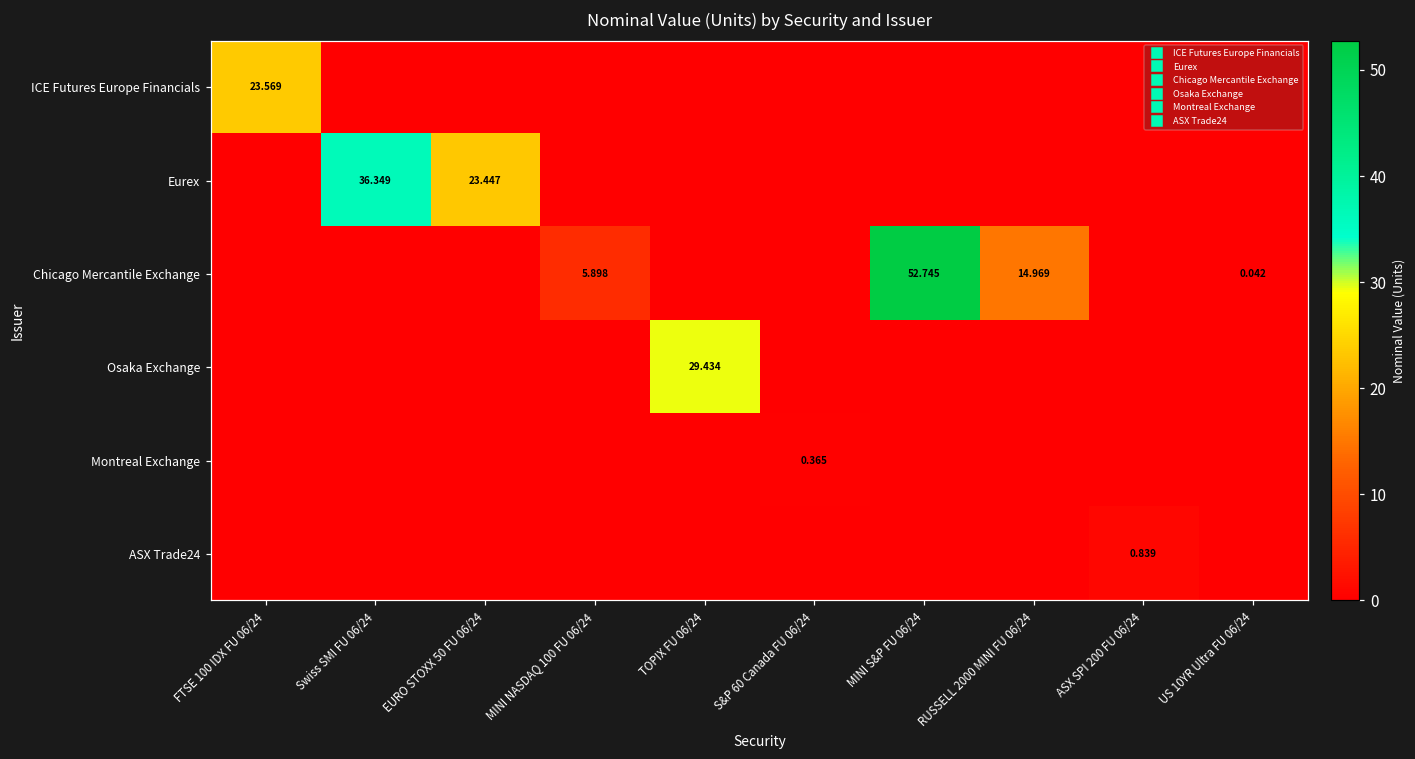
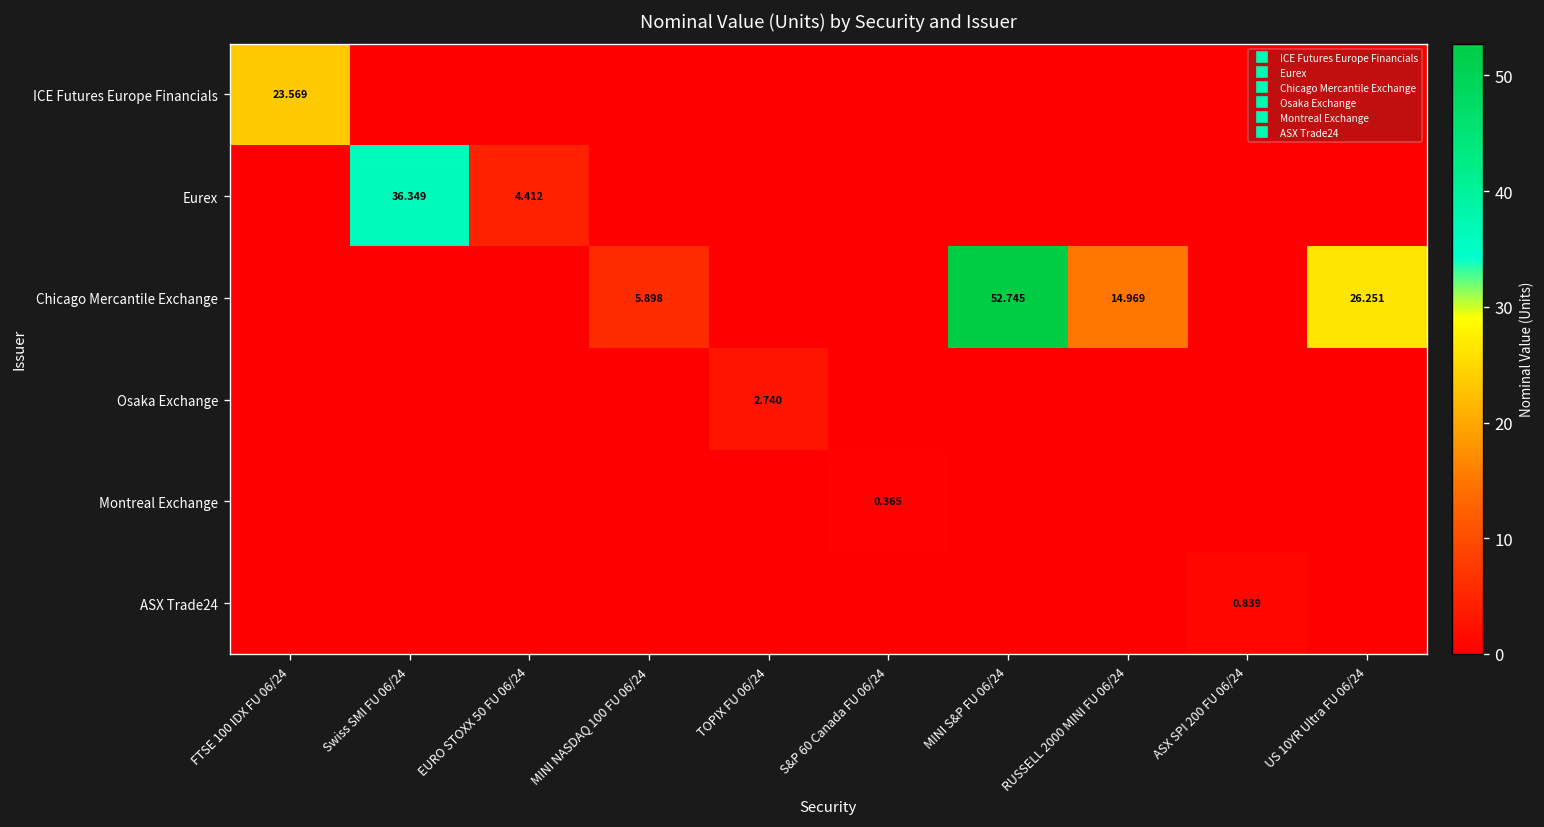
Eurex, EURO STOXX 50 FU 06/24: 23.447 -> 4.412
Chicago Mercantile Exchange, US 10YR Ultra FU 06/24: 0.042 -> 26.251
Osaka Exchange, TOPIX FU 06/24: 29.434 -> 2.740
